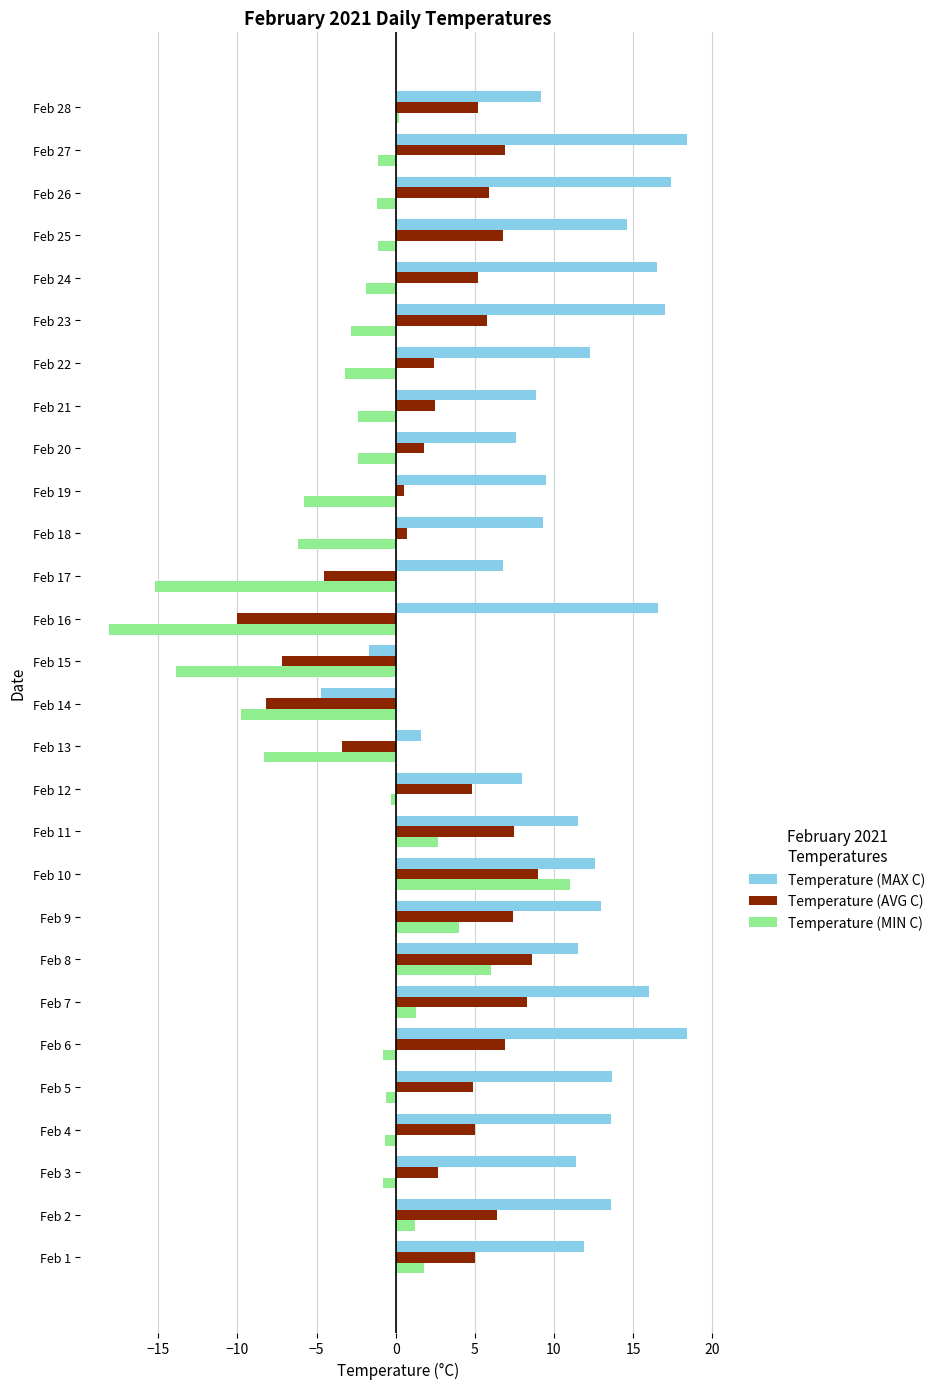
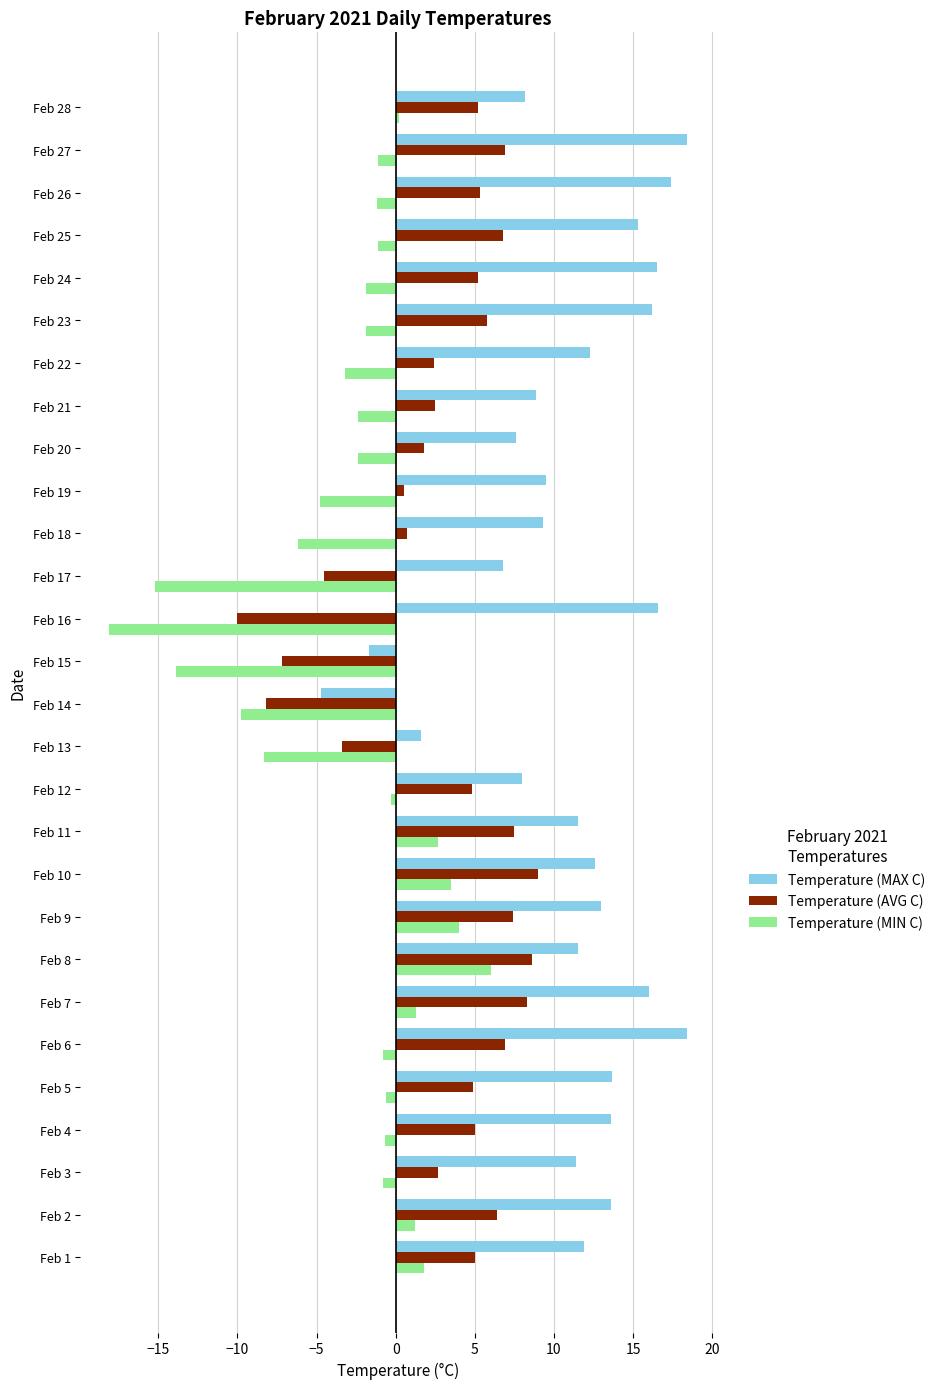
Temperature (MAX C), Feb 28: 9.2 -> 8.2
Temperature (AVG C), Feb 26: 5.9 -> 5.3
Temperature (MAX C), Feb 25: 14.6 -> 15.3
Temperature (MAX C), Feb 23: 17.0 -> 16.2
Temperature (MIN C), Feb 23: -2.8 -> -1.9
Temperature (MIN C), Feb 19: -5.8 -> -4.8
Temperature (MIN C), Feb 10: 11.0 -> 3.5
